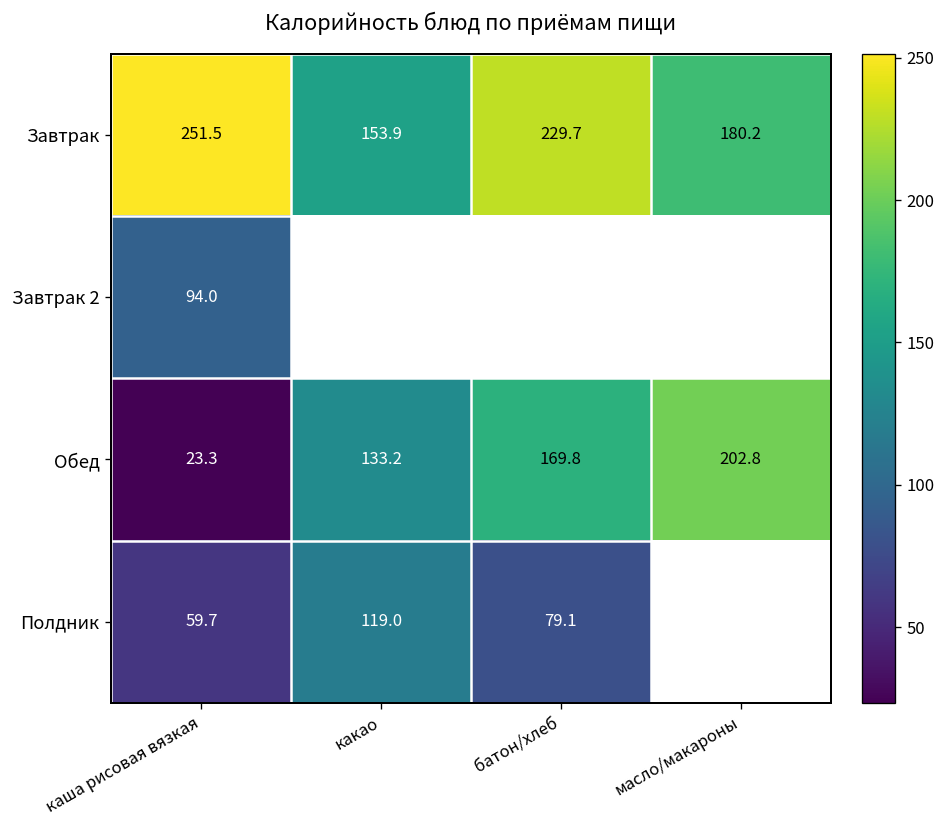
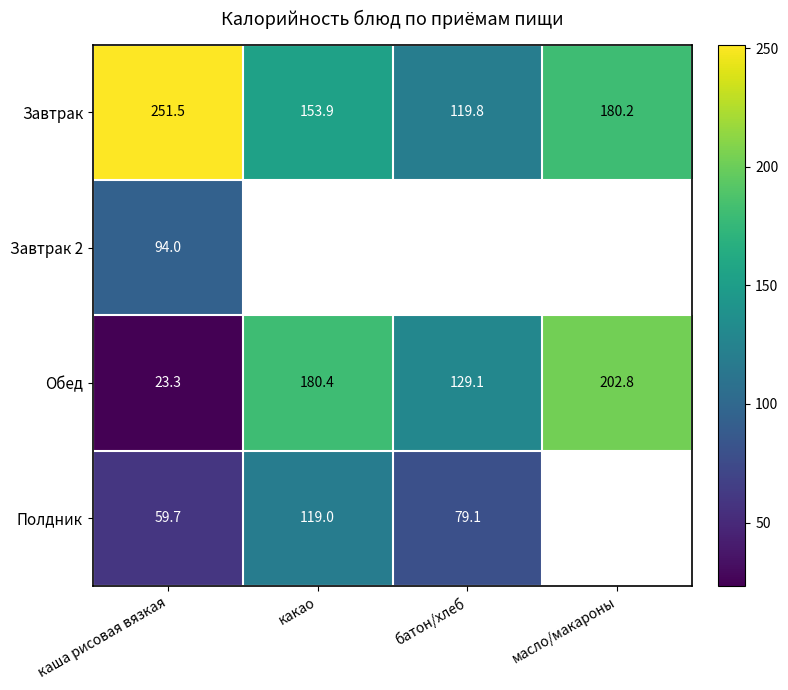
Завтрак, батон/хлеб: 229.7 -> 119.8
Обед, какао: 133.2 -> 180.4
Обед, батон/хлеб: 169.8 -> 129.1
